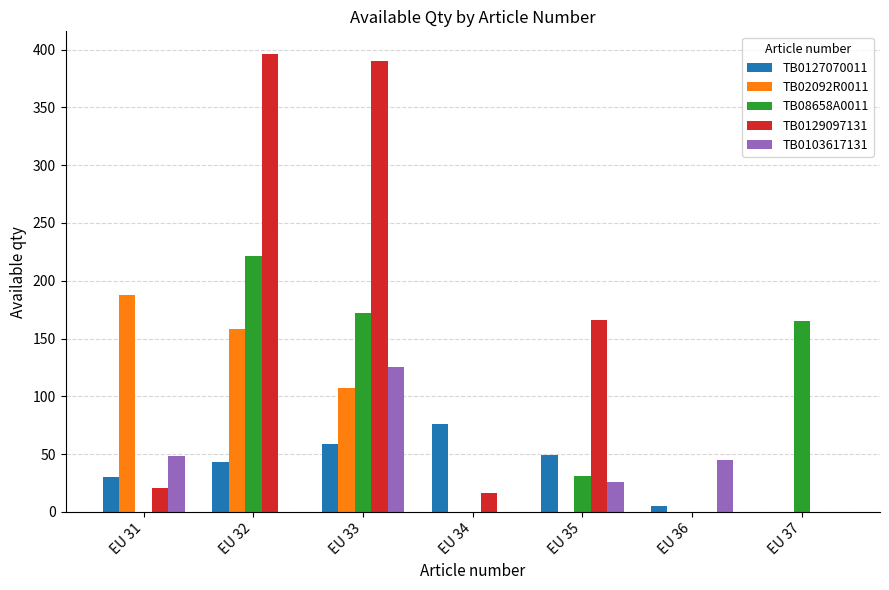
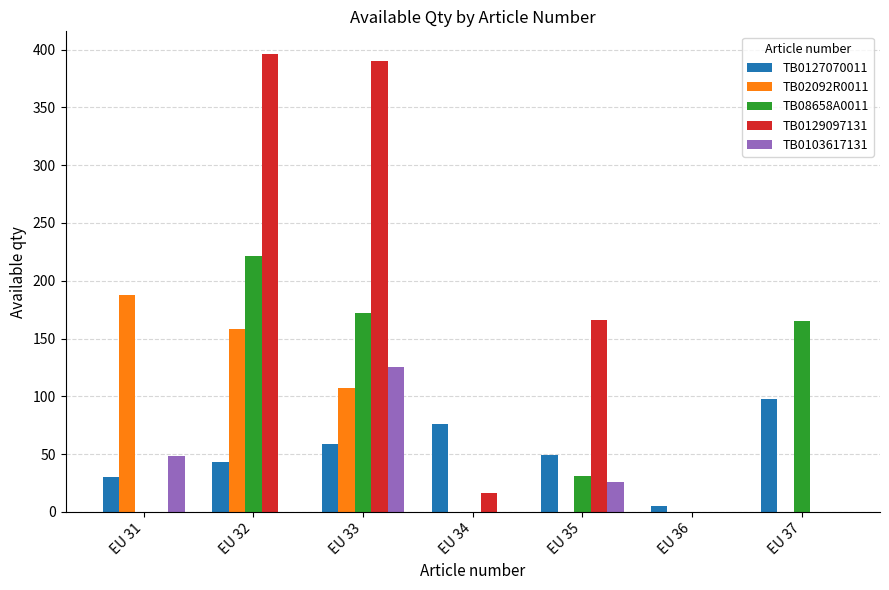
TB0129097131, EU 31: 21 -> 0
TB0103617131, EU 36: 45 -> 0
TB0127070011, EU 37: 0 -> 98
